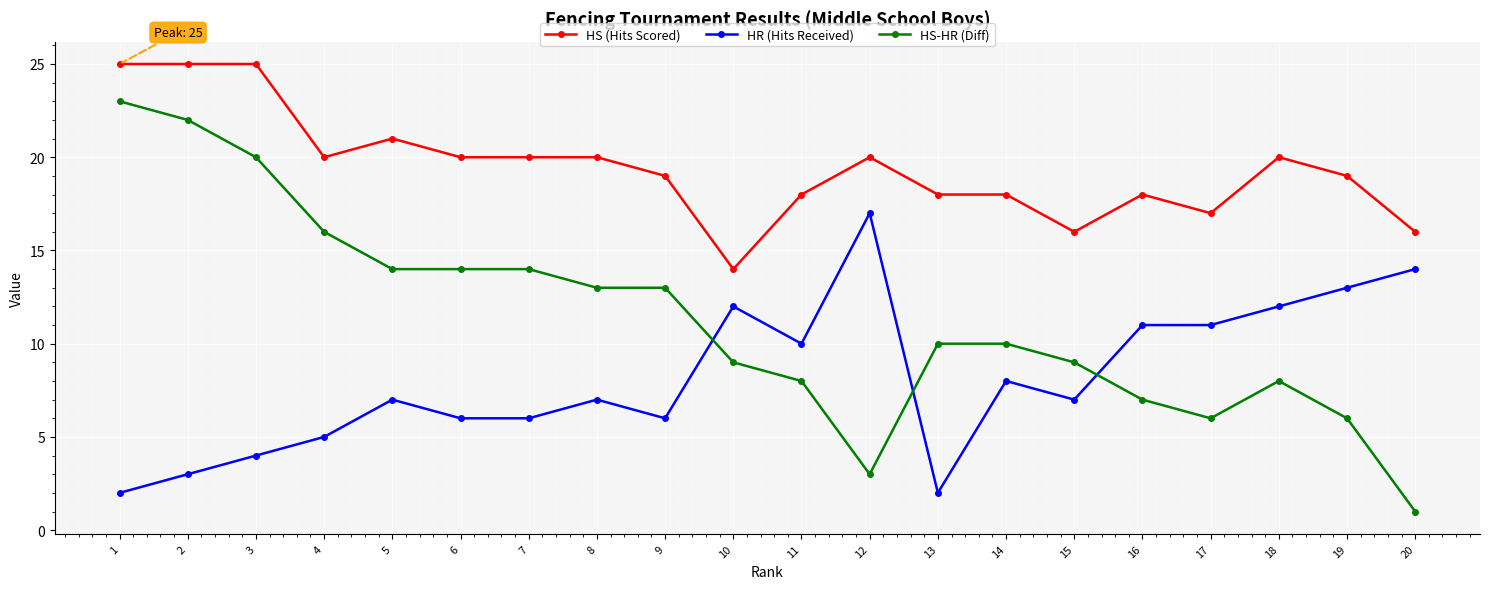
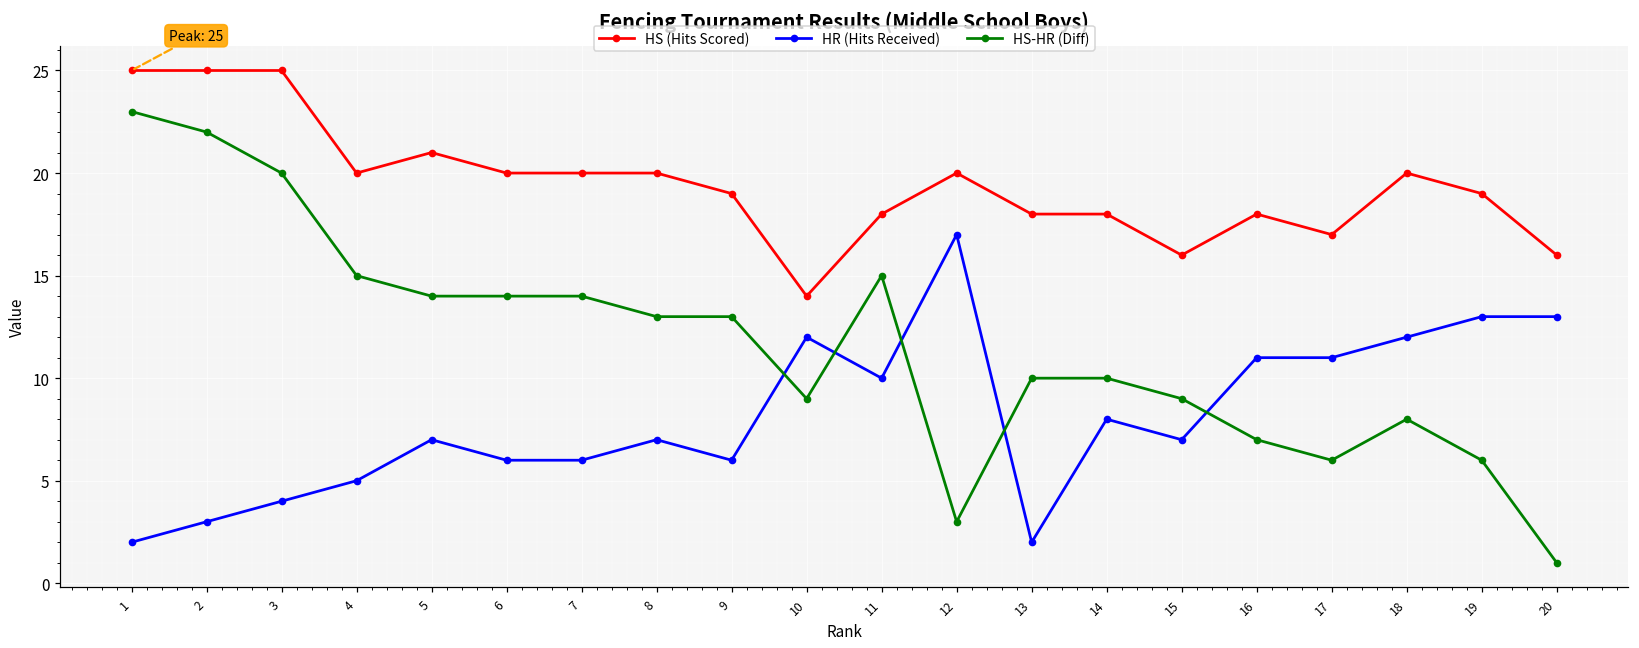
HS-HR (Diff), 4: 16 -> 15
HS-HR (Diff), 11: 8 -> 15
HR (Hits Received), 20: 14 -> 13
